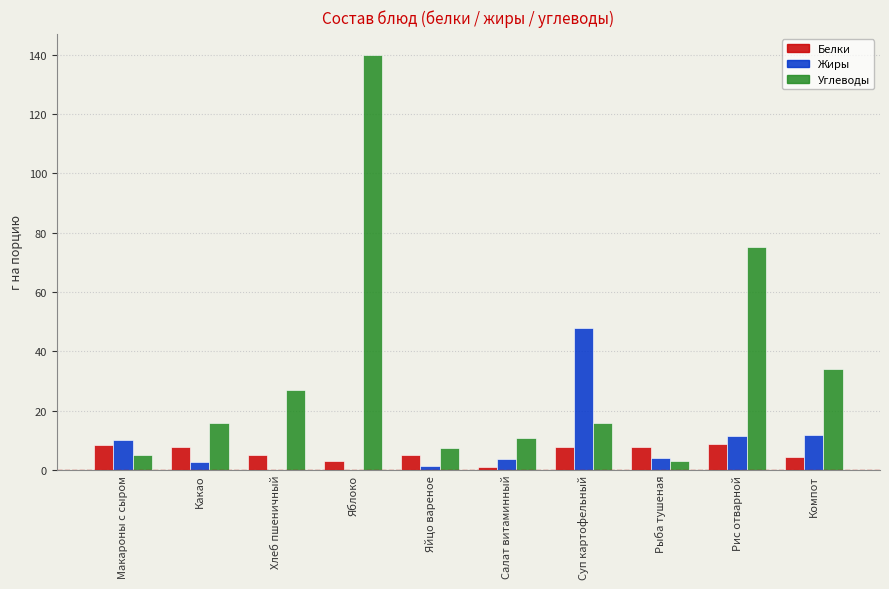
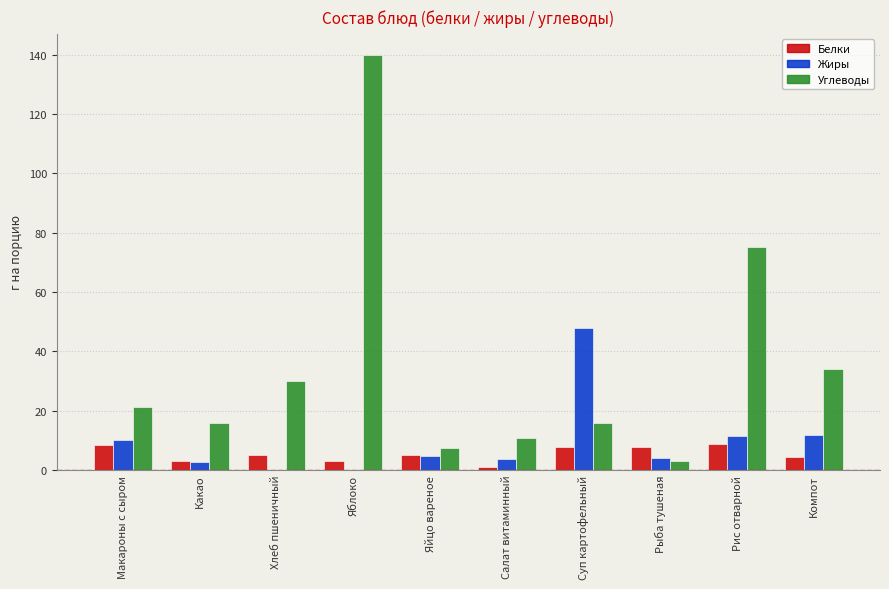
Углеводы, Макароны с сыром: 5 -> 21
Белки, Какао: 8 -> 3
Углеводы, Хлеб пшеничный: 27 -> 30
Жиры, Яйцо вареное: 1 -> 5
